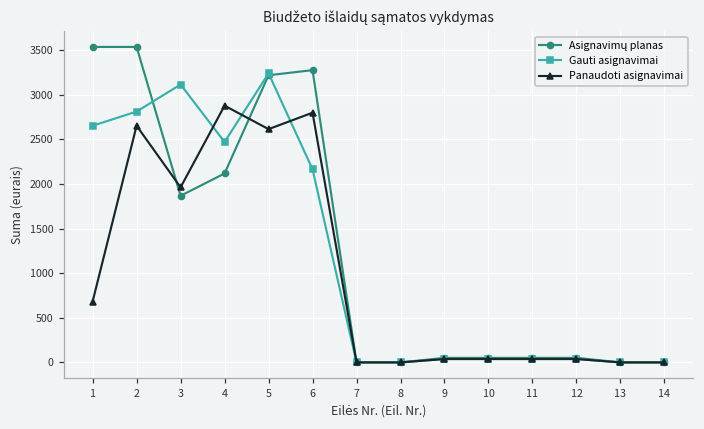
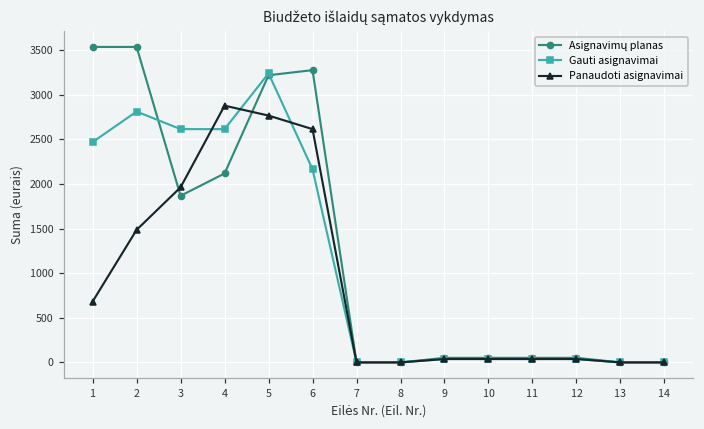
Gauti asignavimai, 1: 2700 -> 2500
Panaudoti asignavimai, 2: 2700 -> 1500
Gauti asignavimai, 3: 3100 -> 2600
Gauti asignavimai, 4: 2500 -> 2600
Panaudoti asignavimai, 5: 2600 -> 2800
Panaudoti asignavimai, 6: 2800 -> 2600
